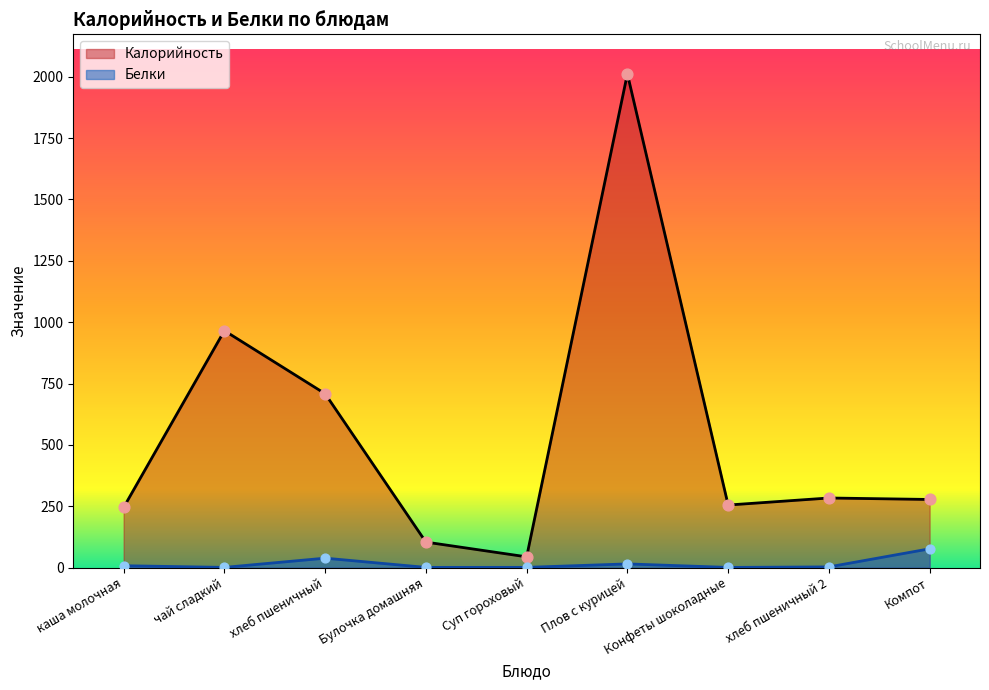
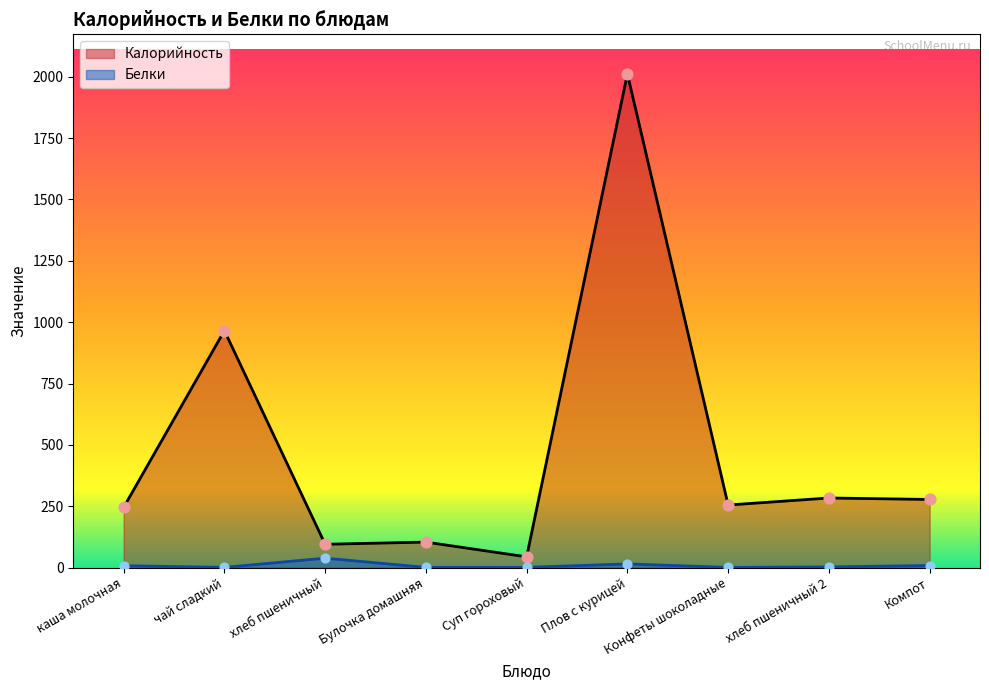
Калорийность, хлеб пшеничный: 710 -> 100
Белки, Компот: 80 -> 10
